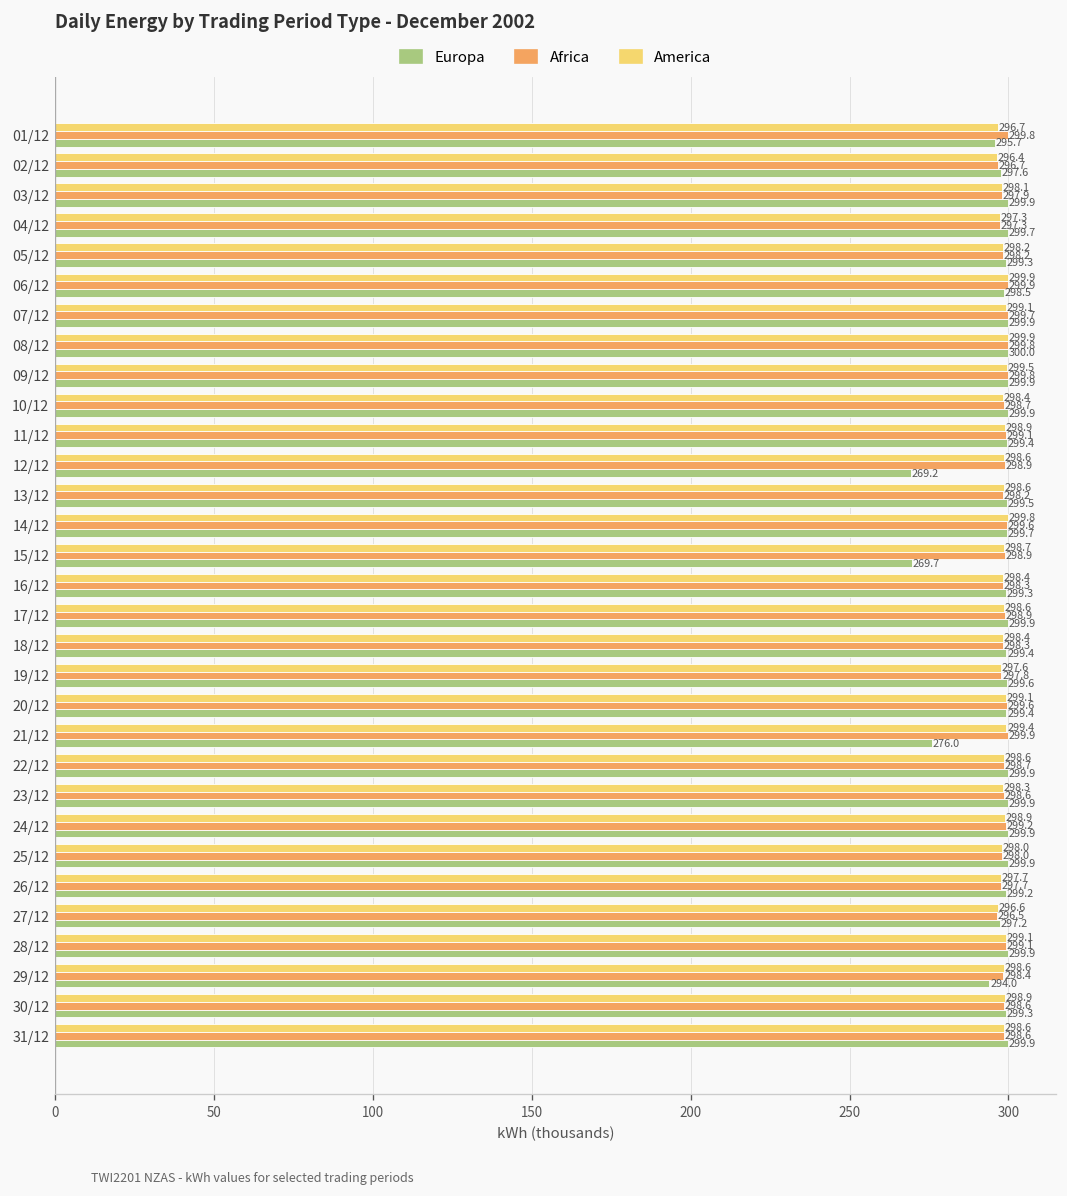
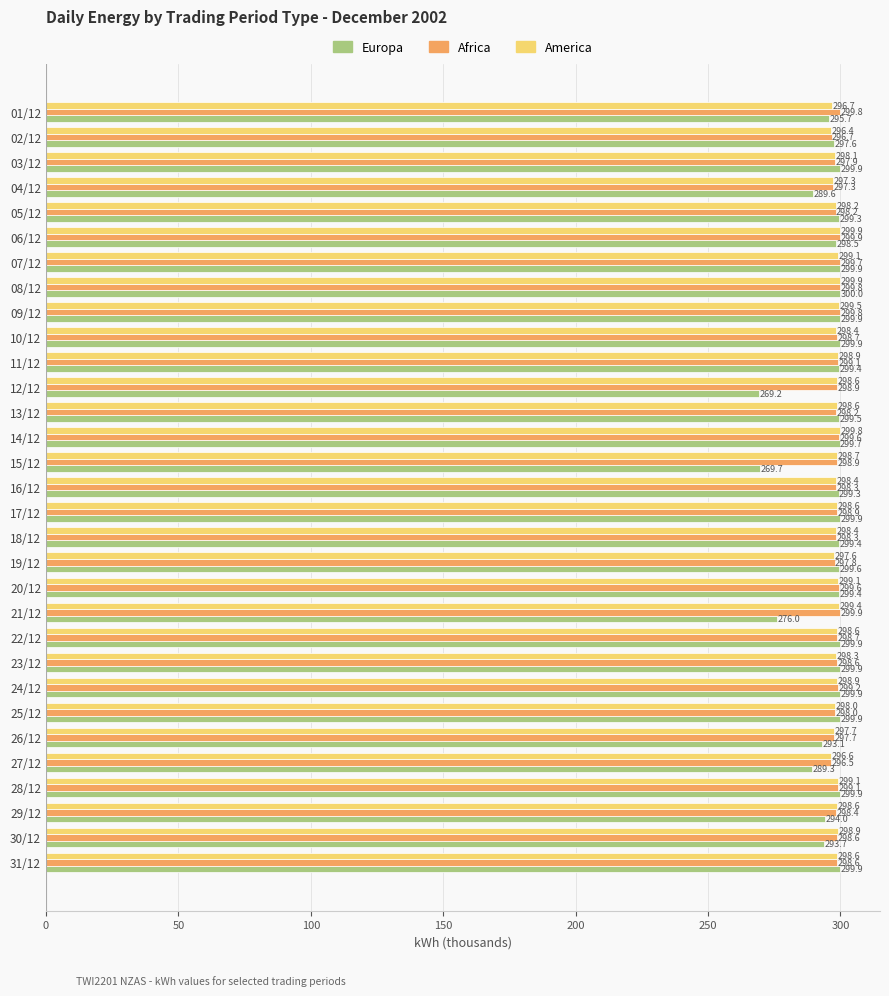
Europa, 04/12: 299.7 -> 289.6
Europa, 26/12: 299.2 -> 293.1
Europa, 27/12: 297.2 -> 289.3
Europa, 30/12: 299.3 -> 293.7
